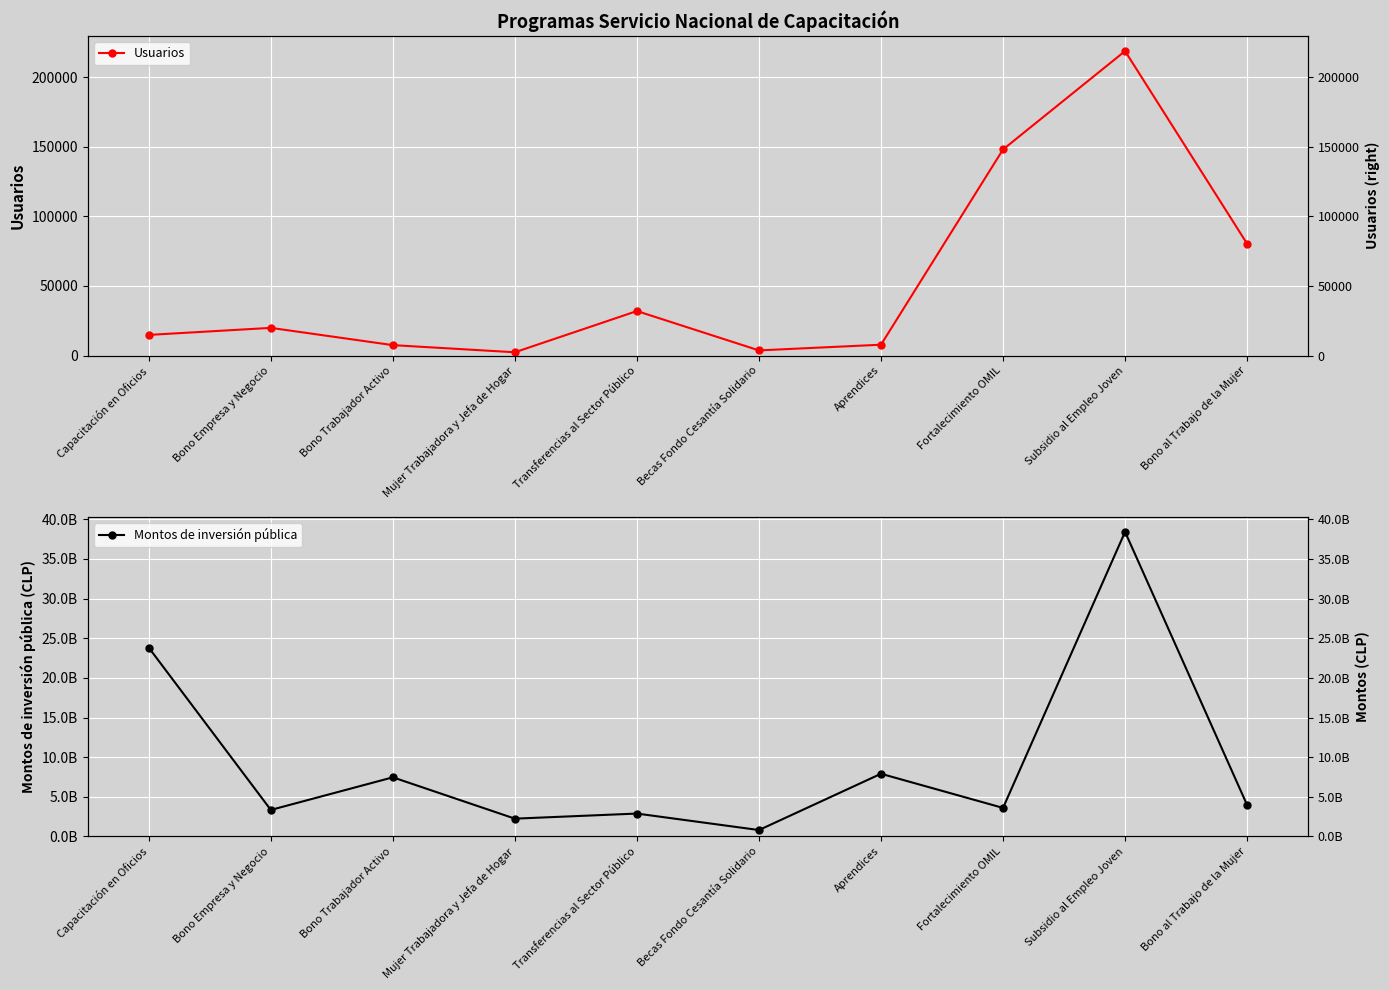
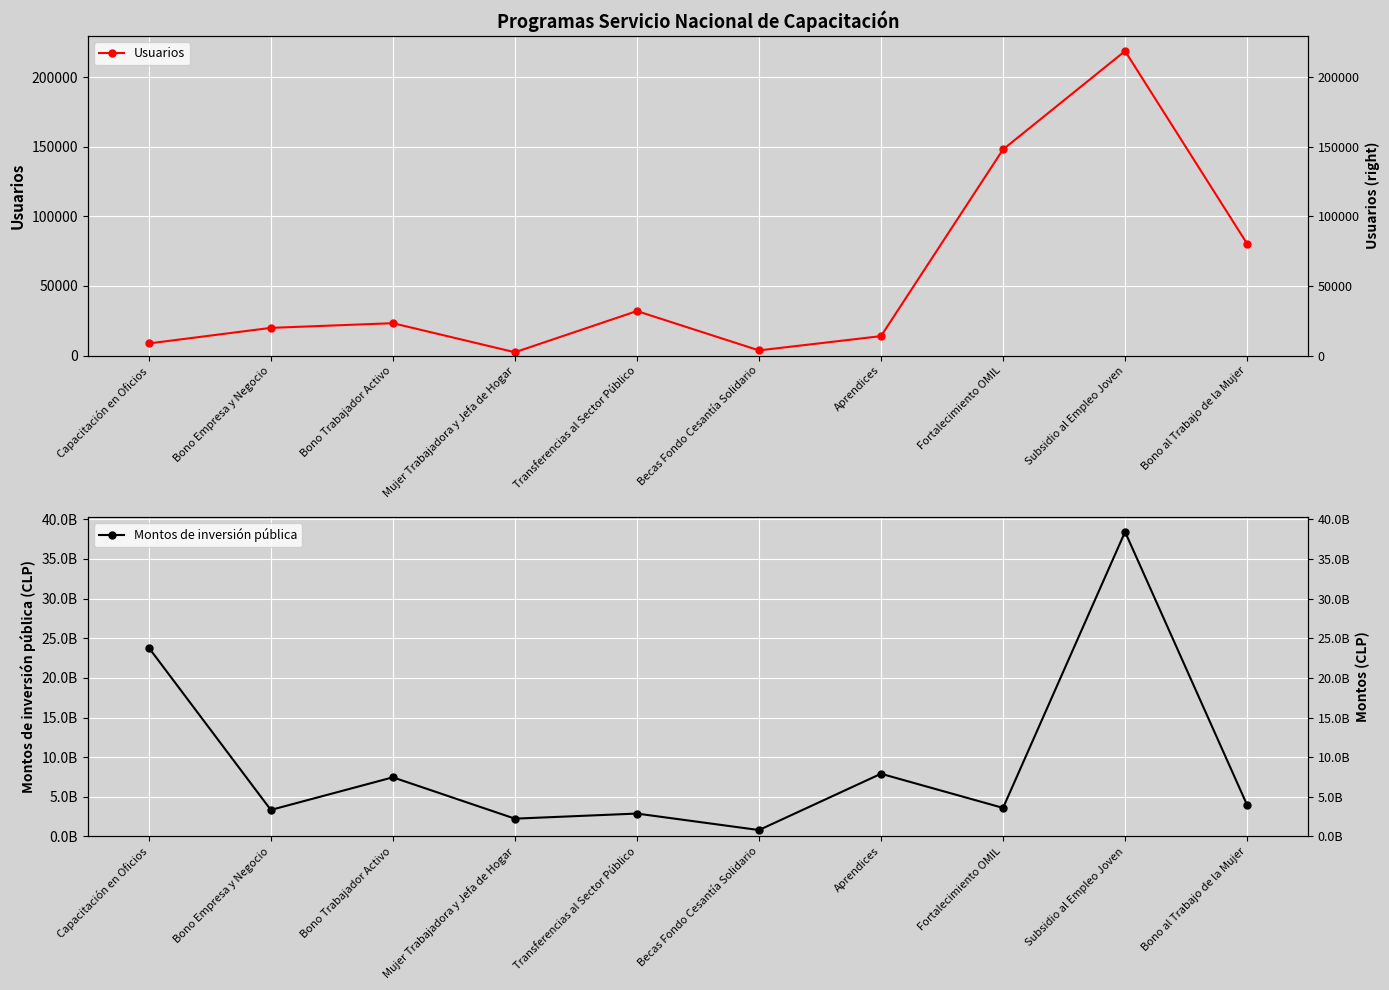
Programas Servicio Nacional de Capacitación, Capacitación en Oficios: 15000 -> 9000
Programas Servicio Nacional de Capacitación, Bono Trabajador Activo: 7000 -> 23000
Programas Servicio Nacional de Capacitación, Aprendices: 8000 -> 14000
